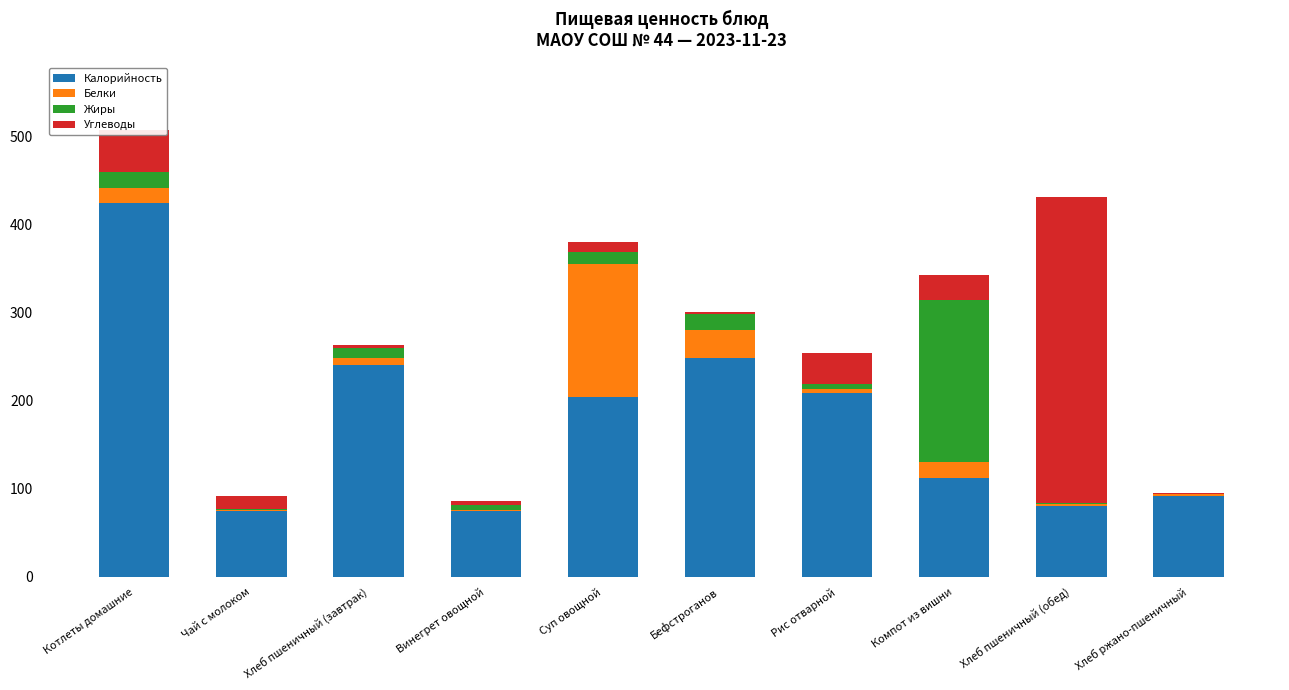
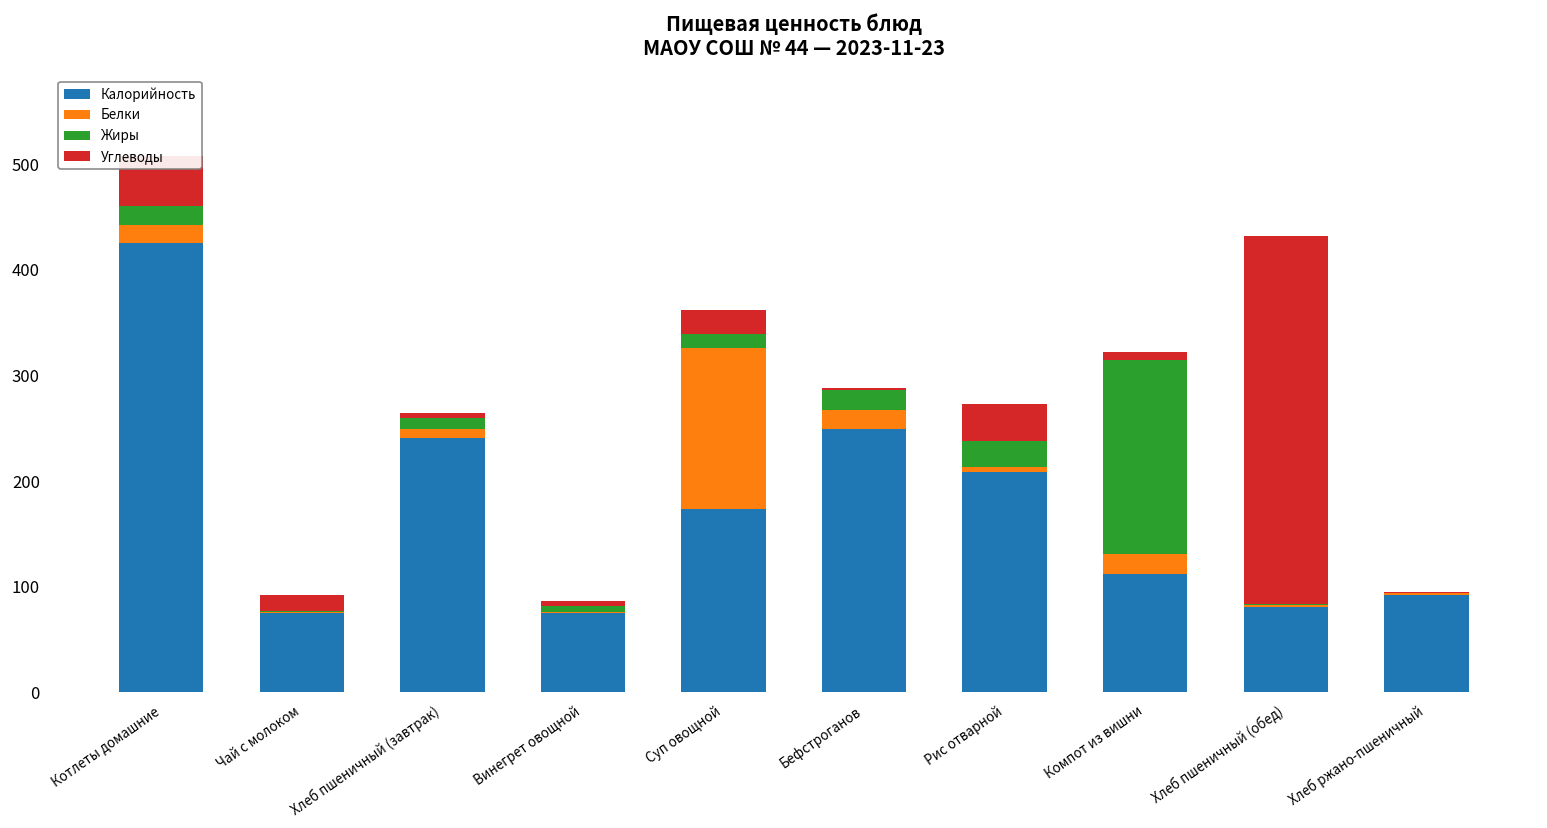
Калорийность, Суп овощной: 200 -> 170
Углеводы, Суп овощной: 10 -> 20
Белки, Бефстроганов: 30 -> 20
Жиры, Рис отварной: 10 -> 30
Углеводы, Компот из вишни: 30 -> 10
